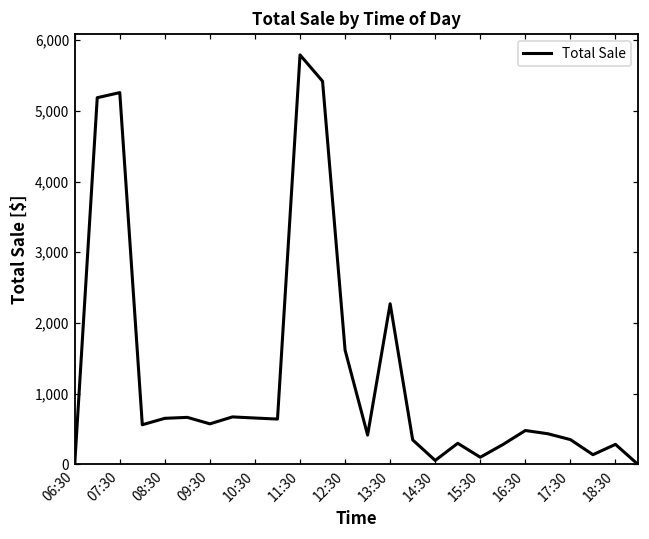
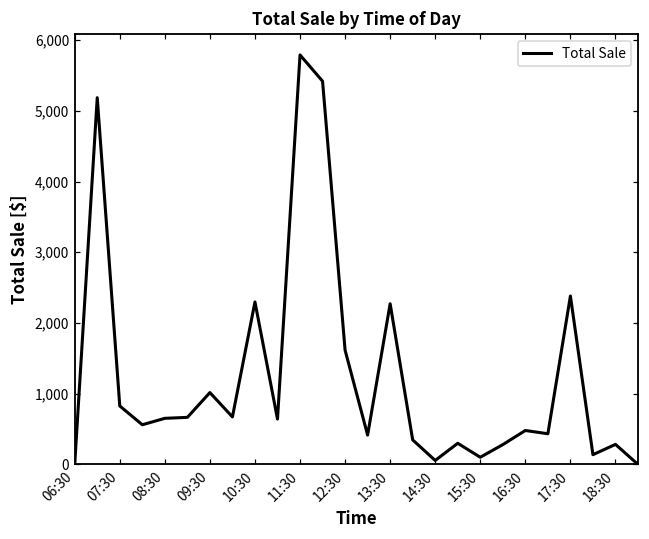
07:30: 5,300 -> 800
09:30: 600 -> 1,000
10:30: 700 -> 2,300
17:30: 400 -> 2,400
